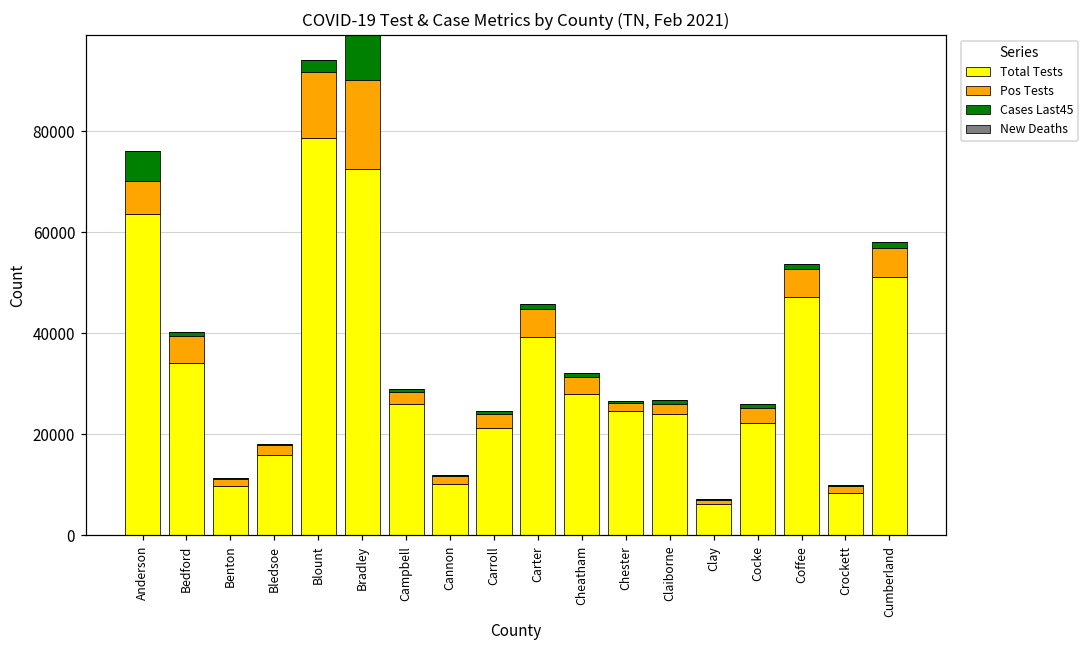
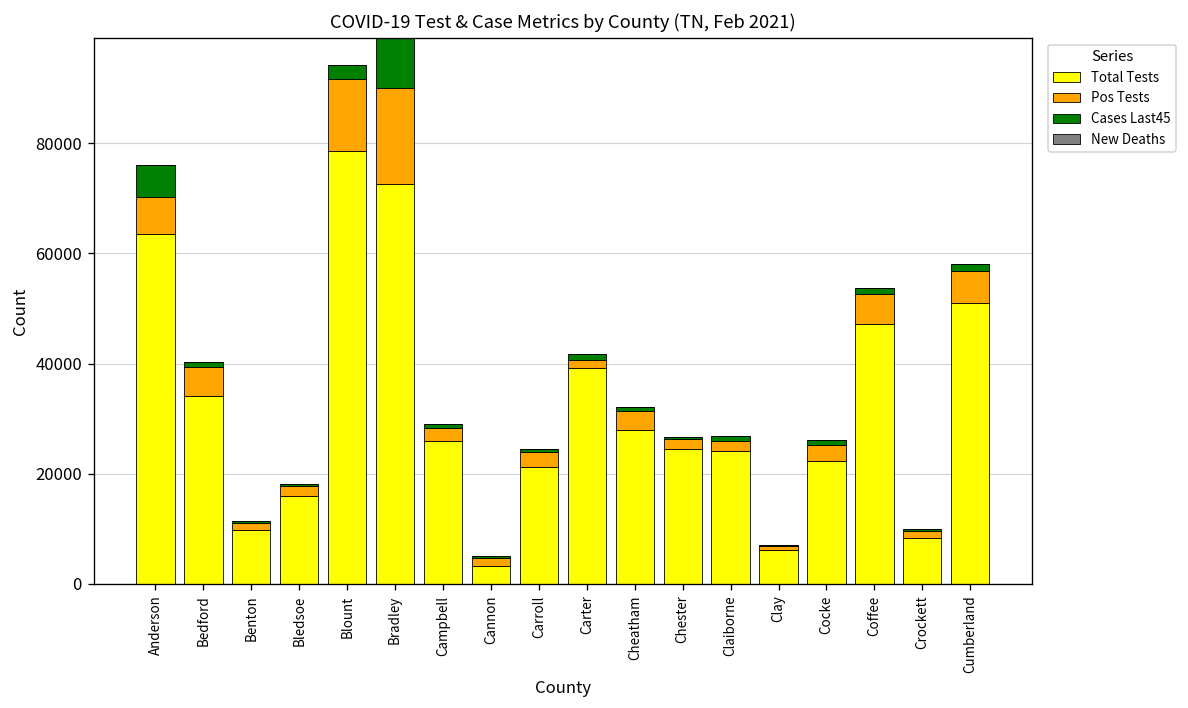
Total Tests, Cannon: 10000 -> 3000
Pos Tests, Carter: 6000 -> 2000
